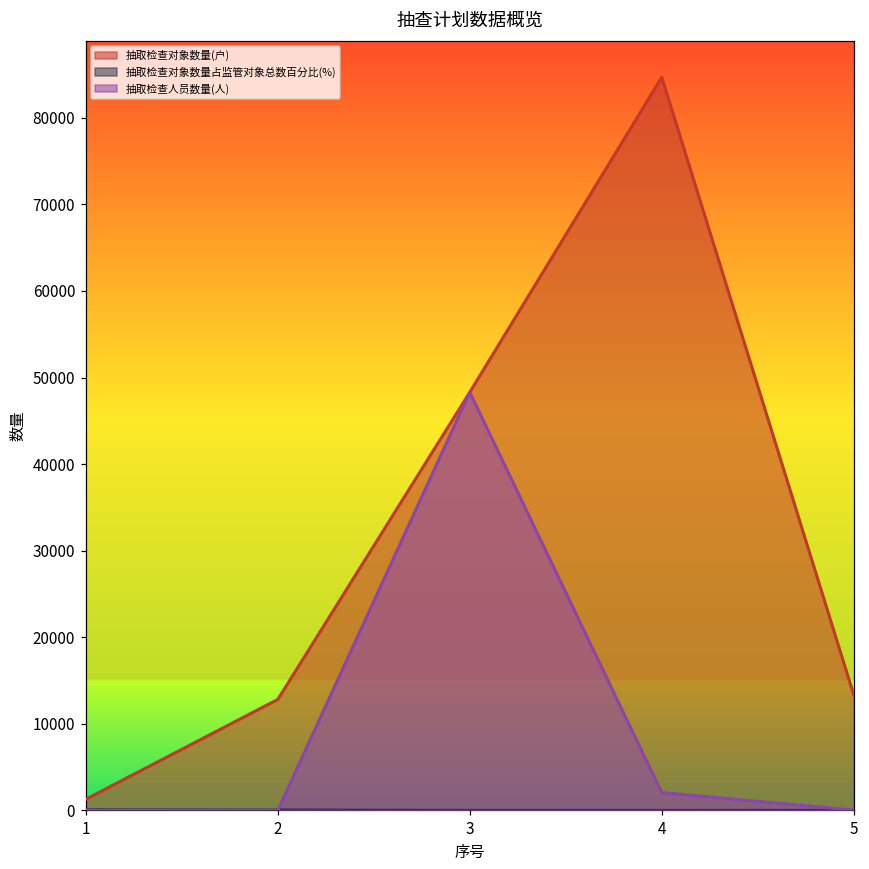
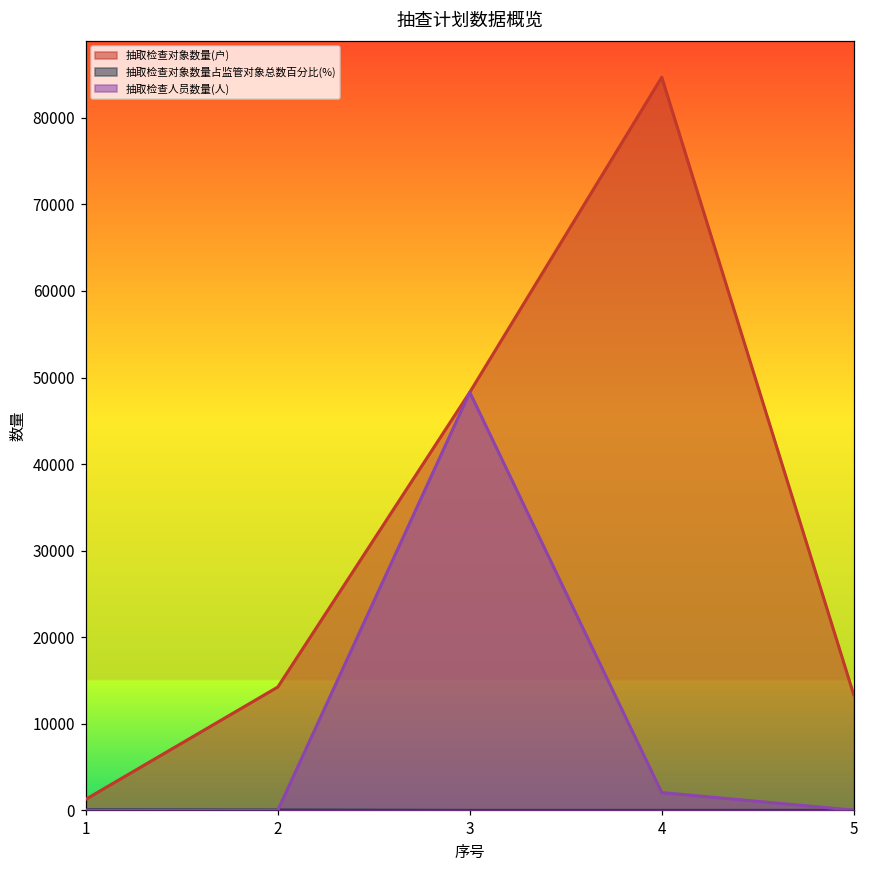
抽取检查对象数量(户), 2: 13000 -> 14000
